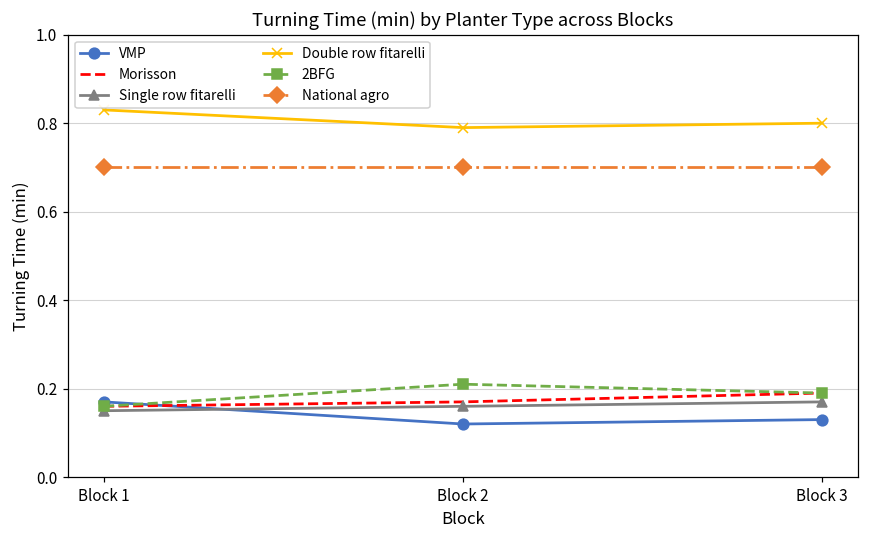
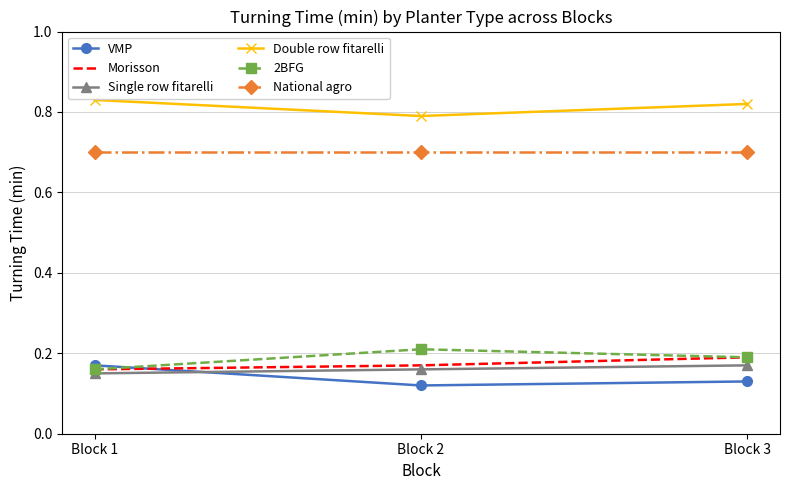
Double row fitarelli, Block 3: 0.80 -> 0.82
